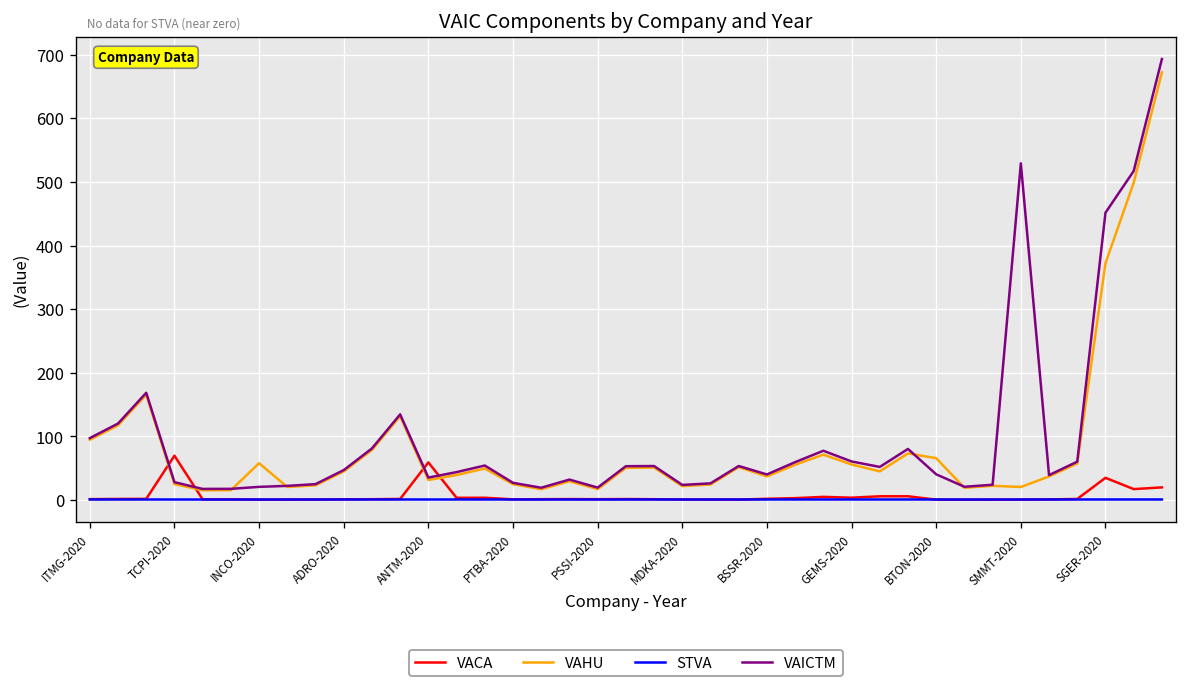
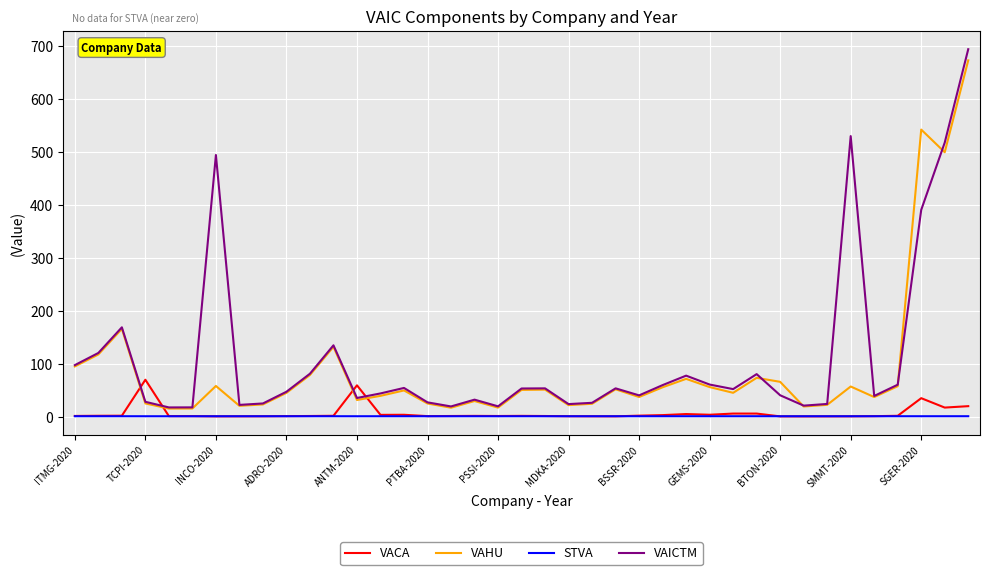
VAICTM, INCO-2020: 20 -> 490
VAHU, SMMT-2020: 20 -> 60
VAHU, SGER-2020: 370 -> 540
VAICTM, SGER-2020: 450 -> 390
